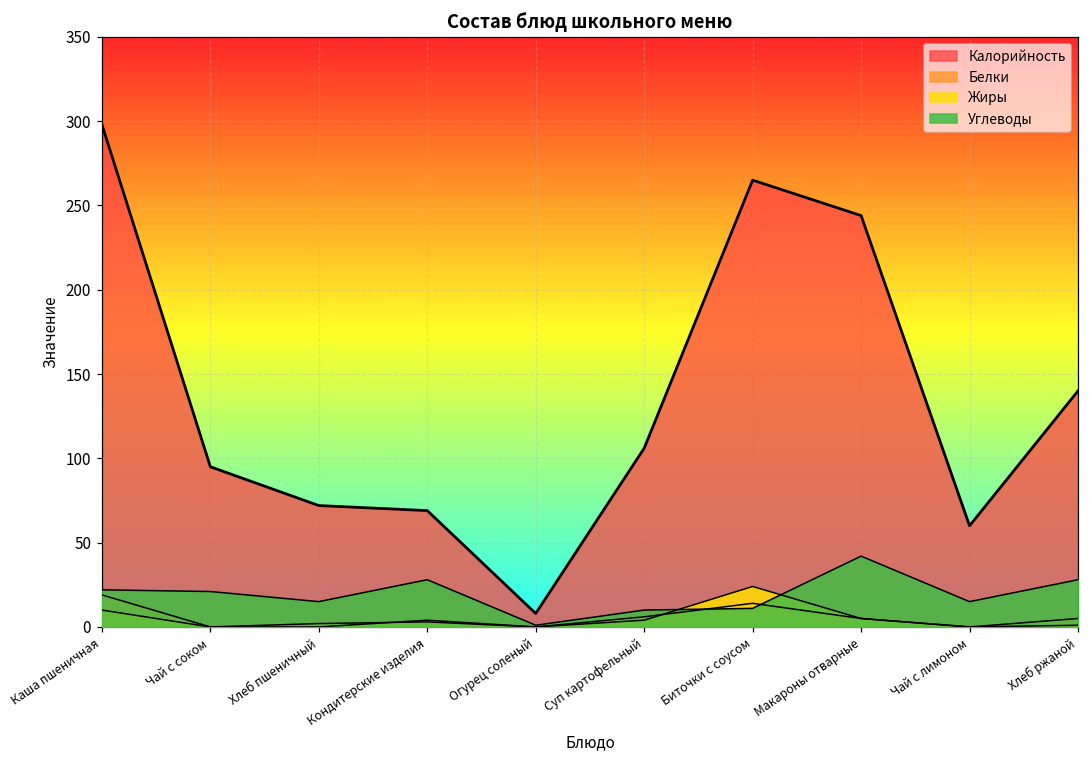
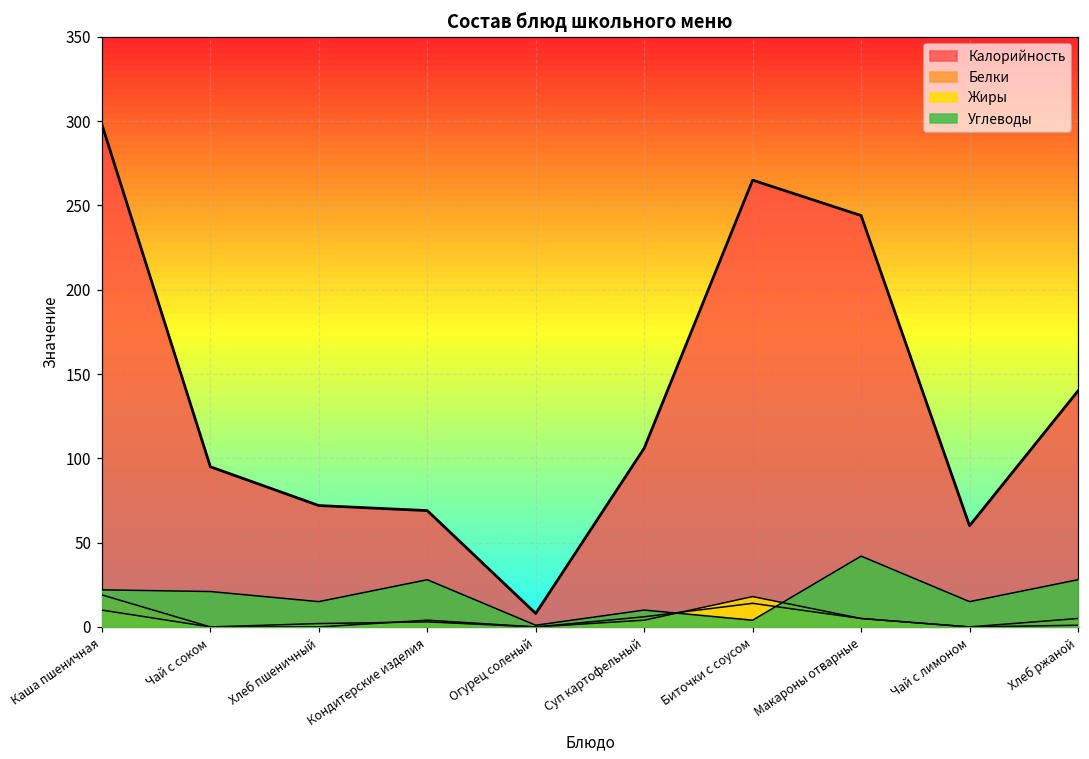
Жиры, Биточки с соусом: 24 -> 18
Углеводы, Биточки с соусом: 11 -> 4
